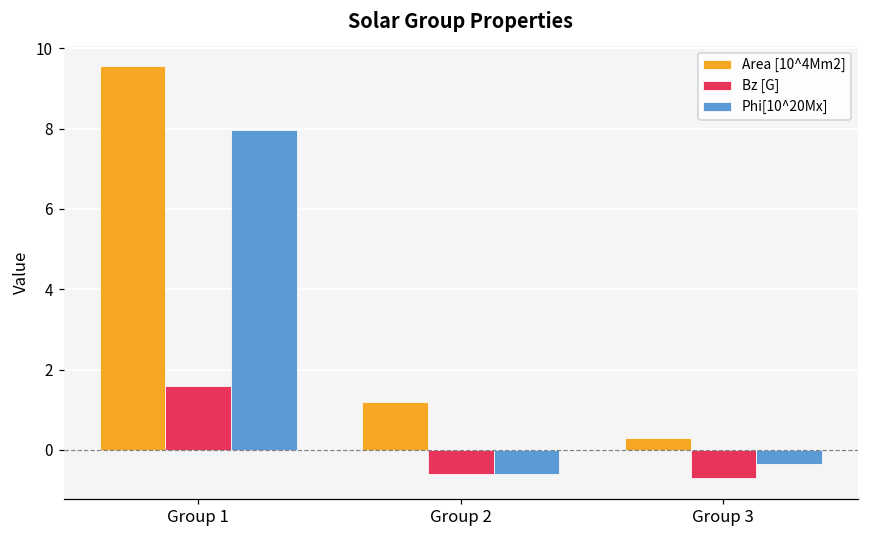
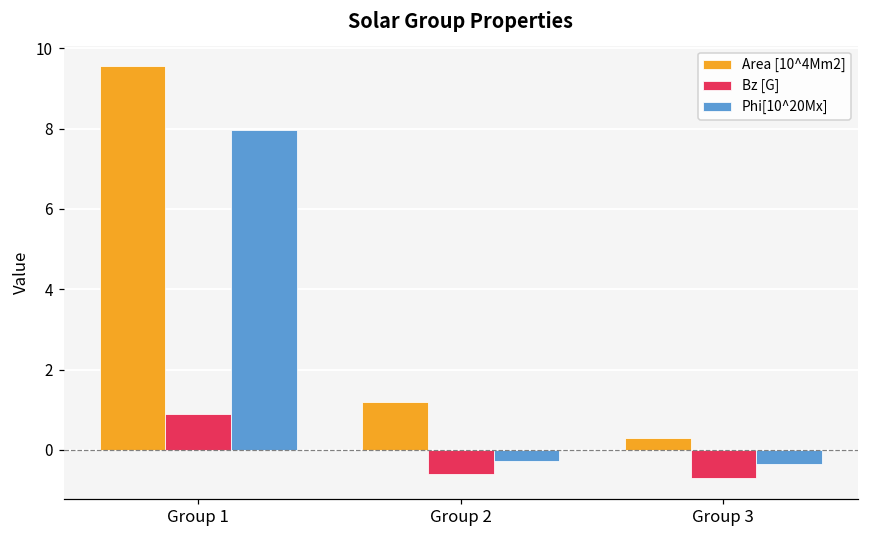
Bz [G], Group 1: 1.6 -> 0.9
Phi[10^20Mx], Group 2: -0.6 -> -0.3
